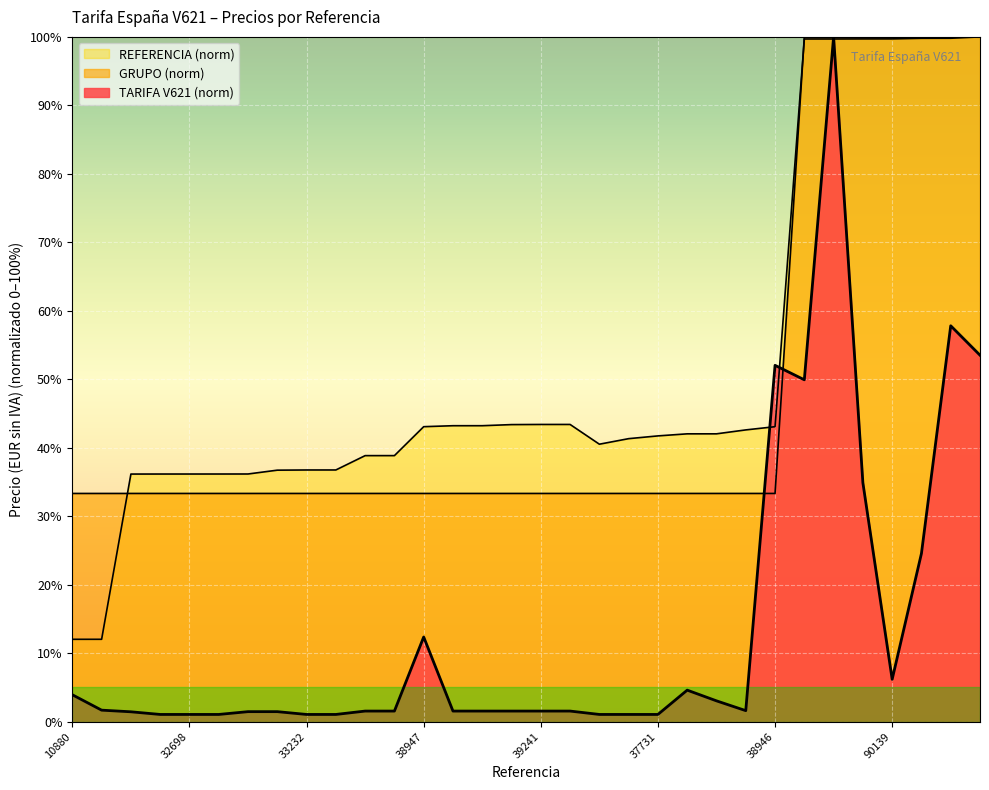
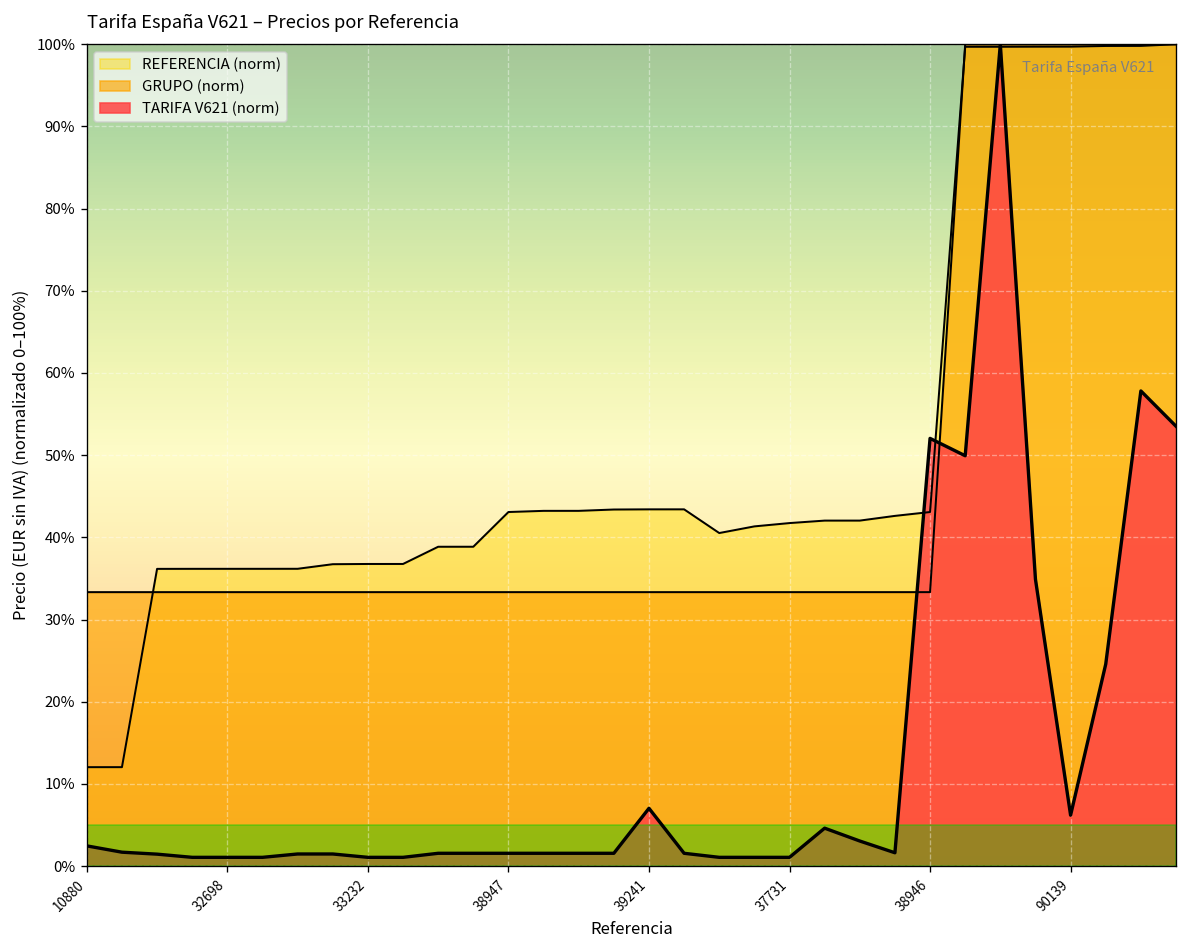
TARIFA V621 (norm), 10880: 4% -> 2%
TARIFA V621 (norm), 38947: 12% -> 2%
TARIFA V621 (norm), 39241: 2% -> 7%
